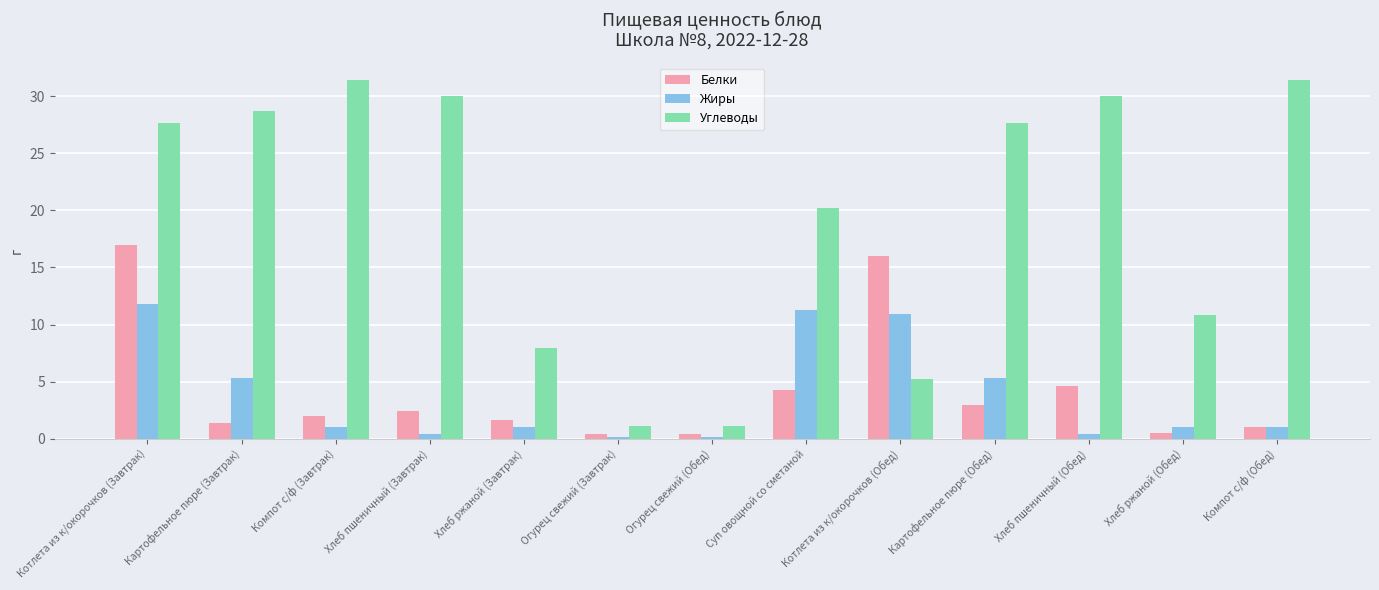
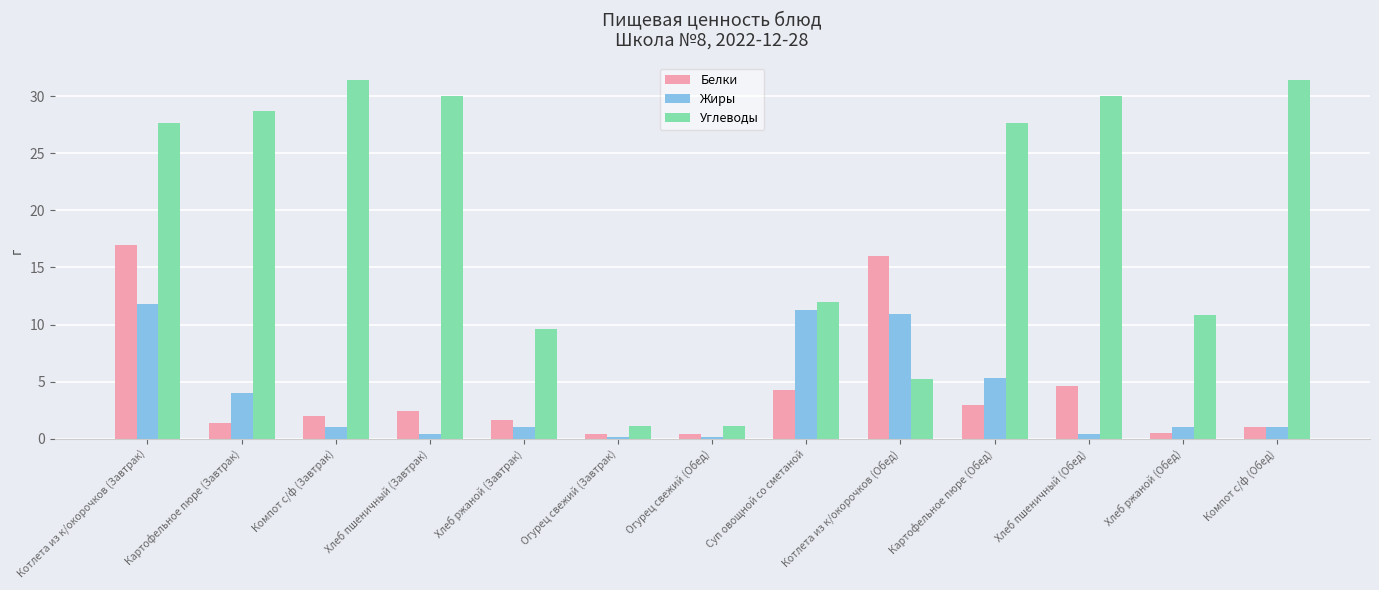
Жиры, Картофельное пюре (Завтрак): 5.3 -> 4.0
Углеводы, Хлеб ржаной (Завтрак): 7.9 -> 9.6
Углеводы, Суп овощной со сметаной: 20.2 -> 12.0
